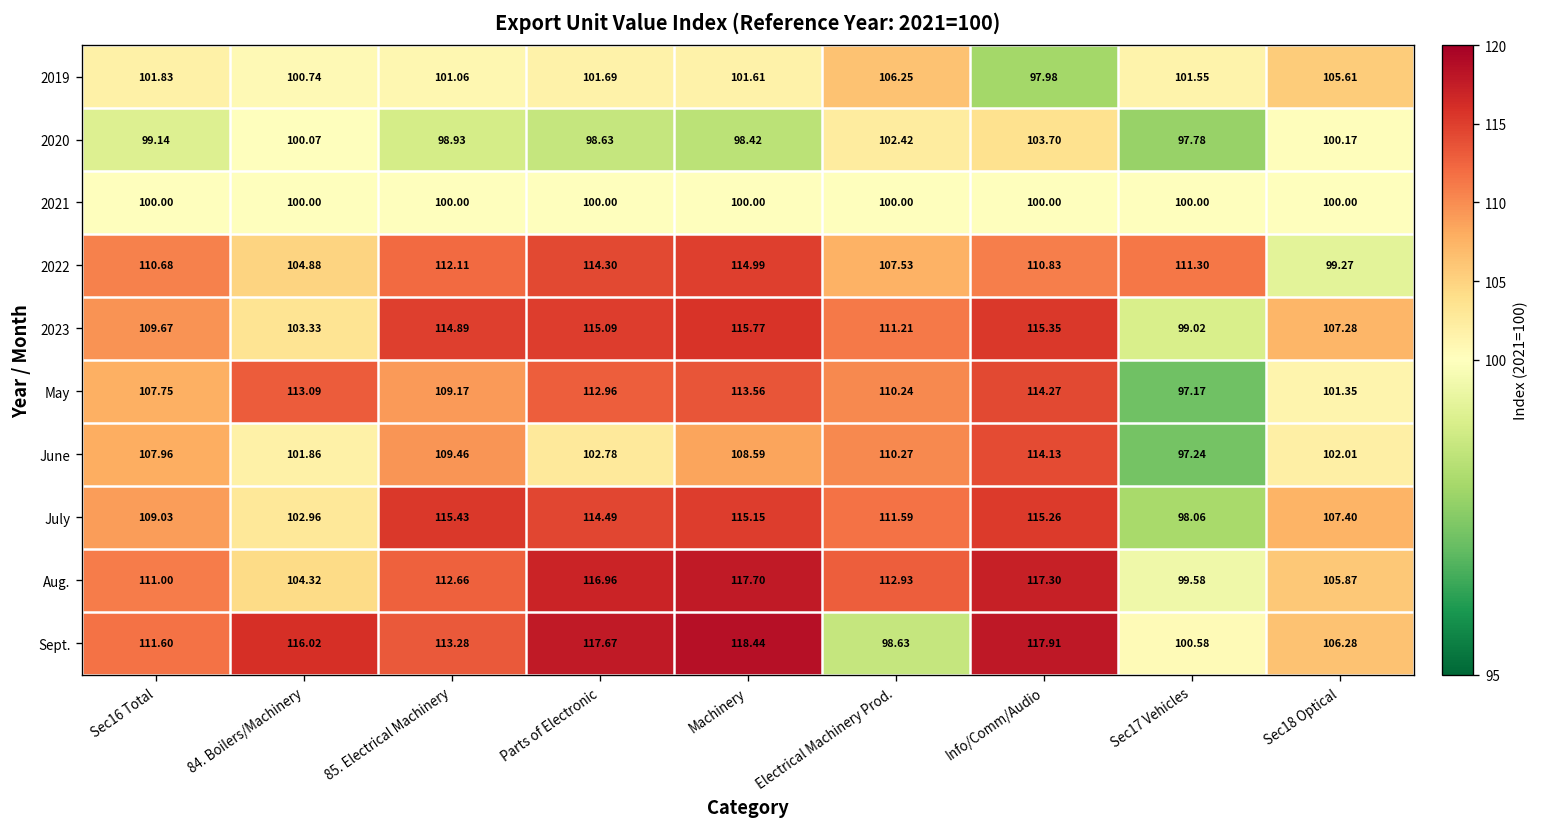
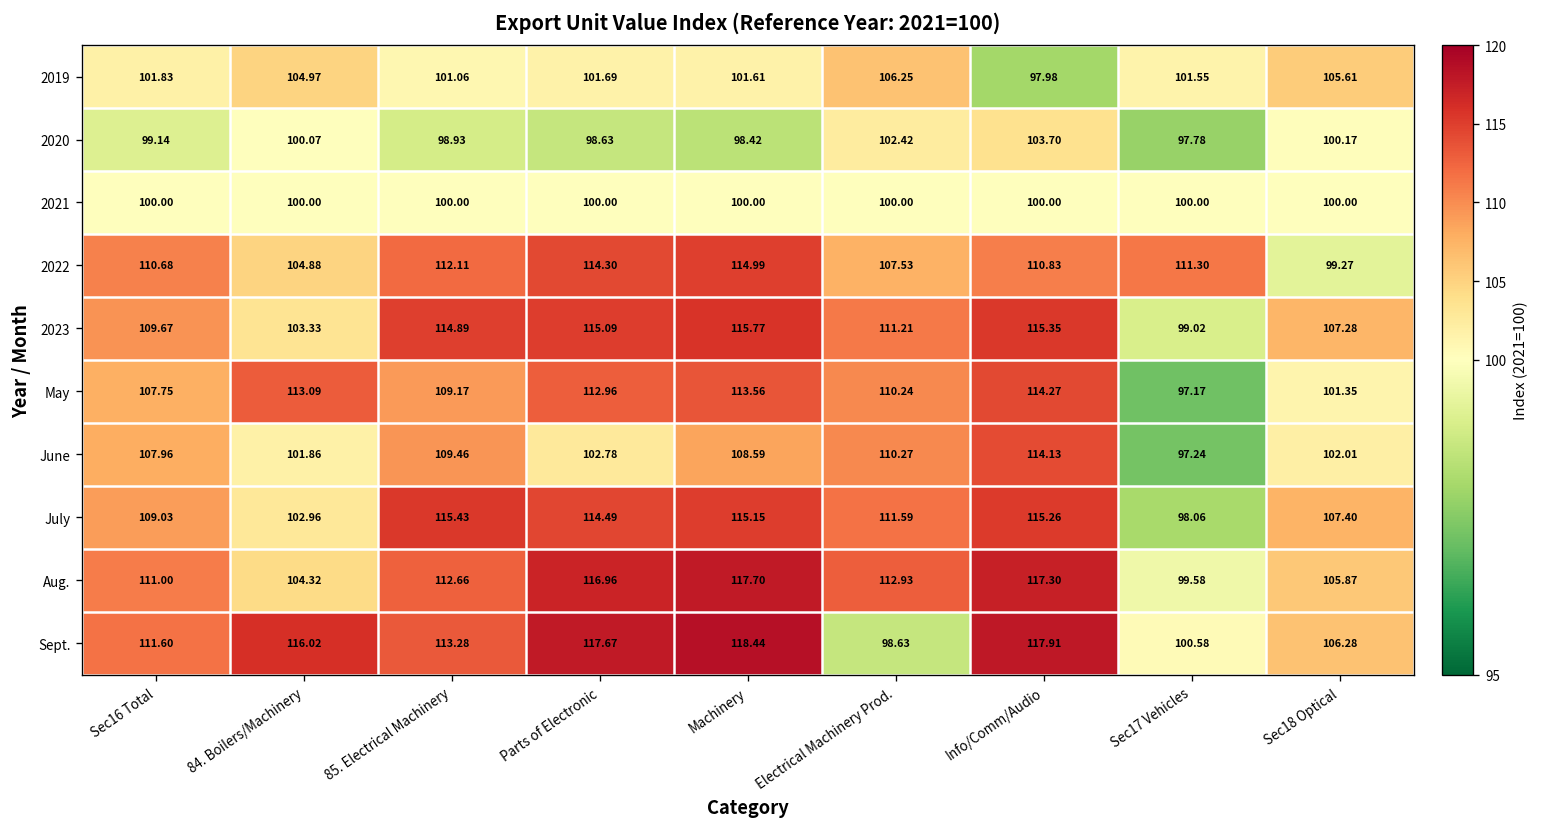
2019, 84. Boilers/Machinery: 100.74 -> 104.97
